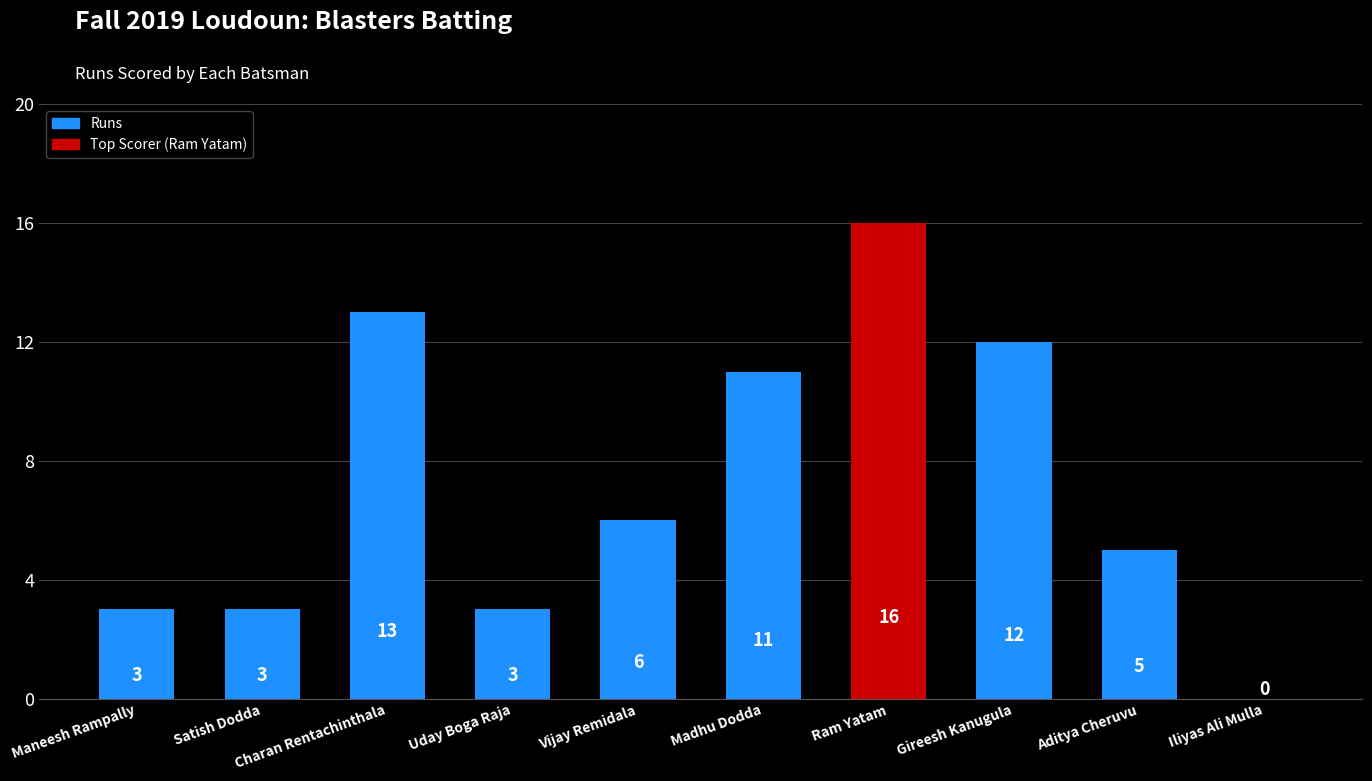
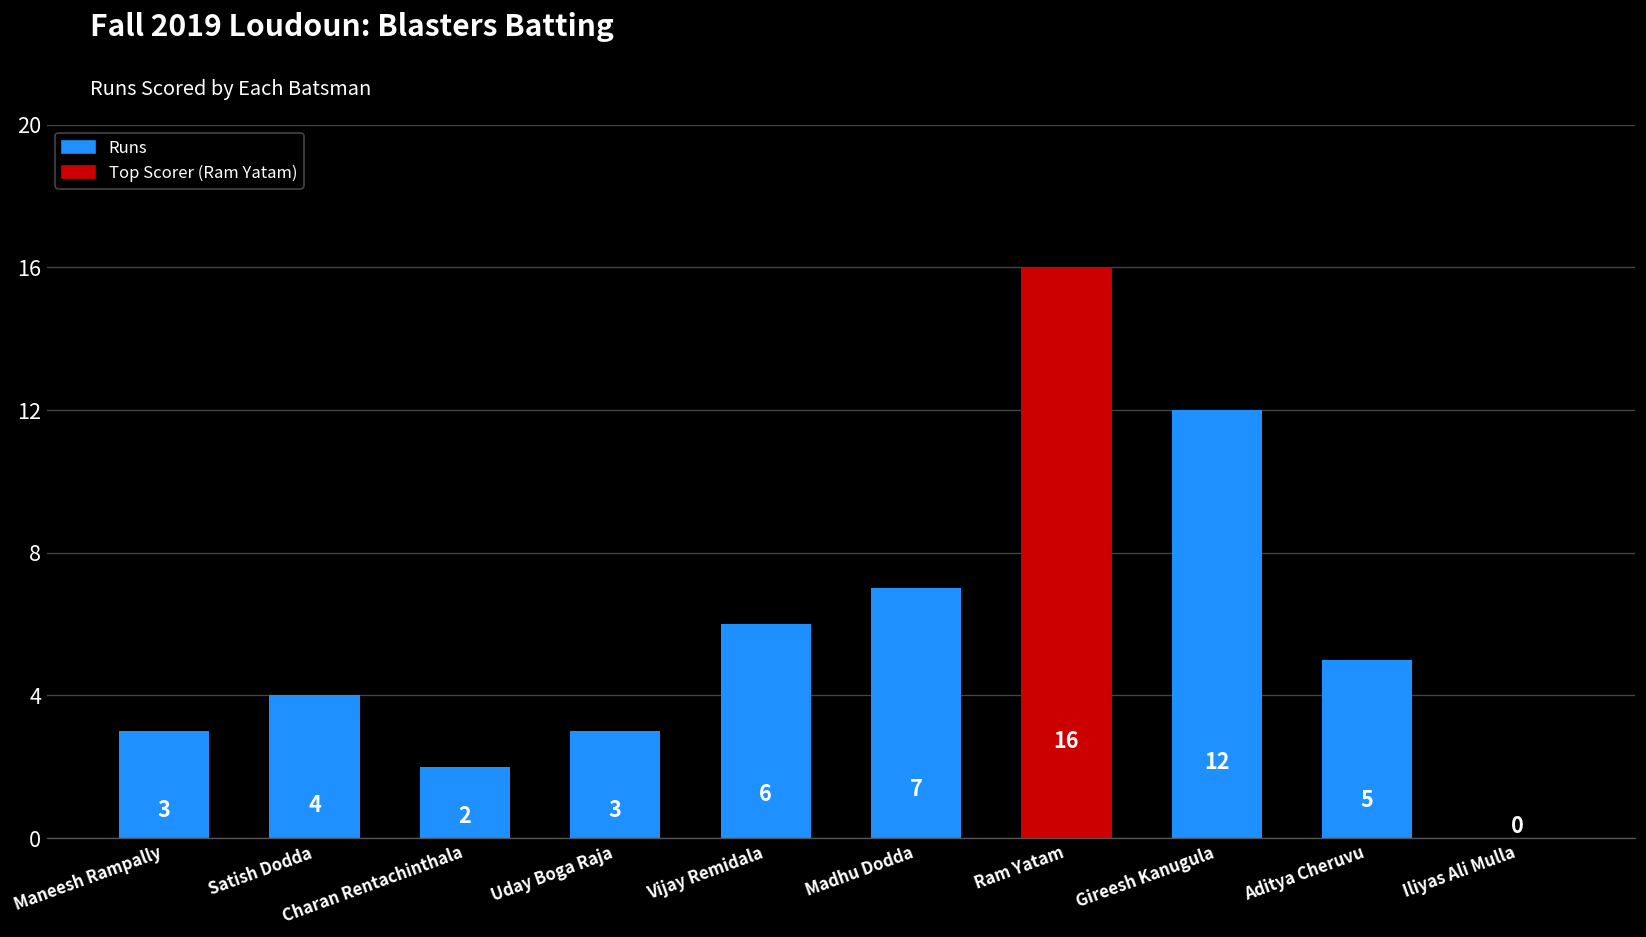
Satish Dodda: 3 -> 4
Charan Rentachinthala: 13 -> 2
Madhu Dodda: 11 -> 7
